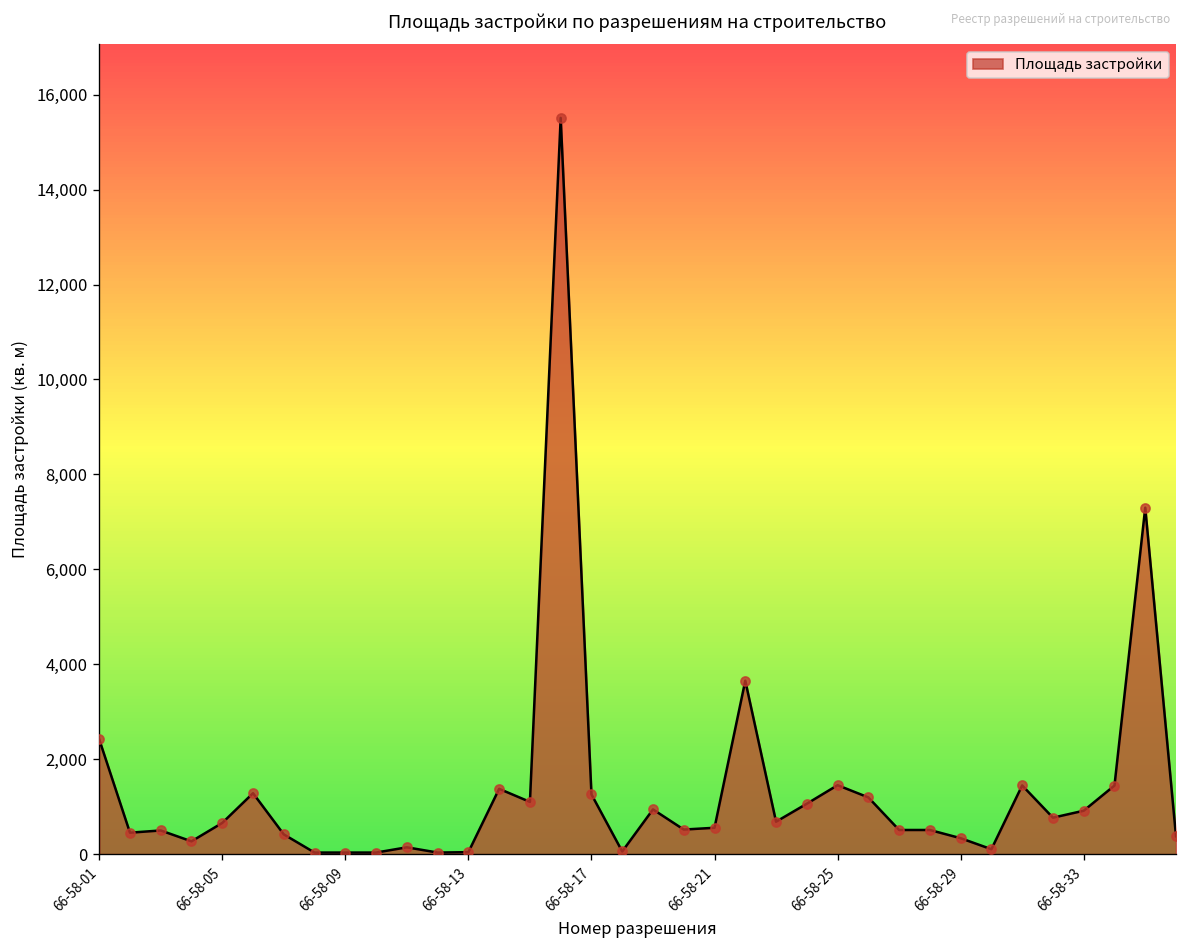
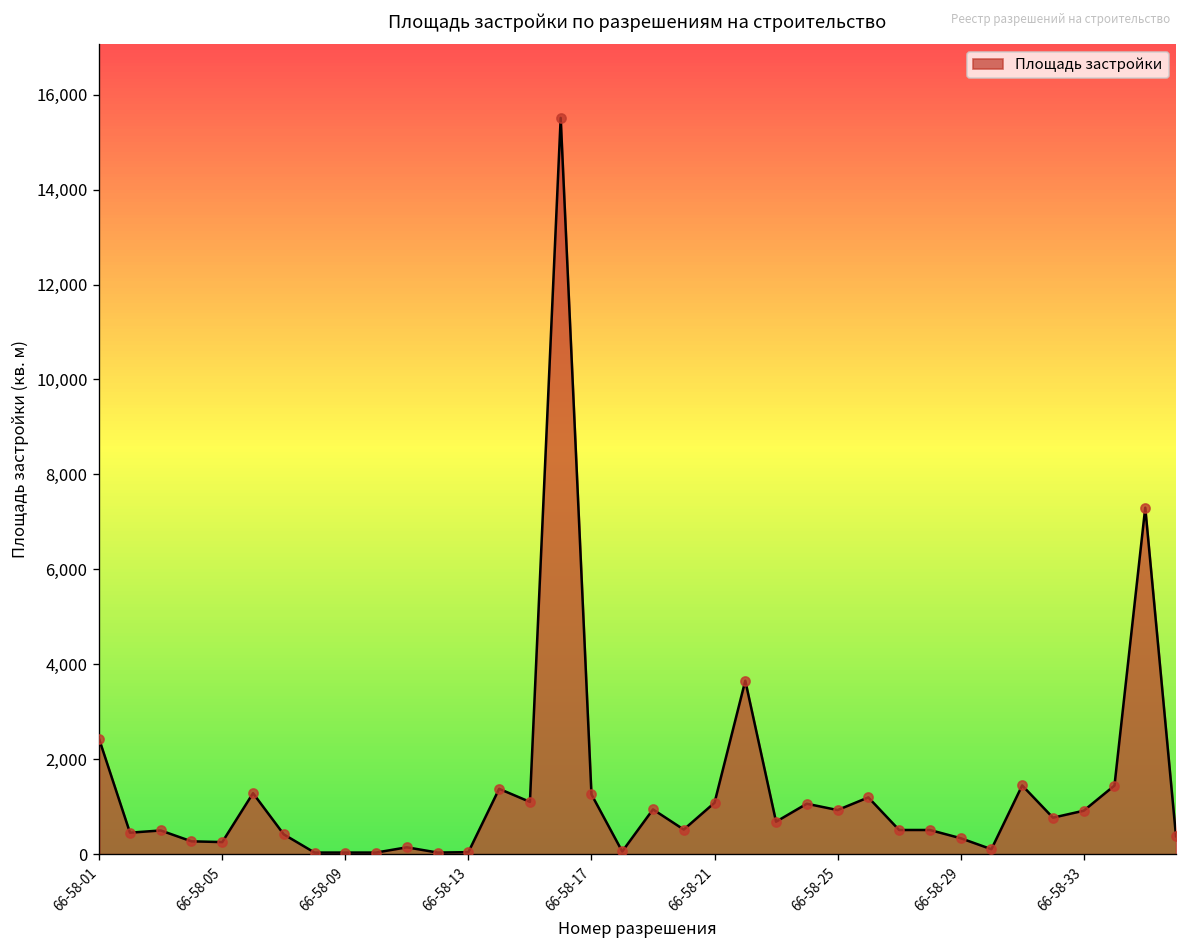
66-58-05: 700 -> 300
66-58-21: 600 -> 1,100
66-58-25: 1,500 -> 900
